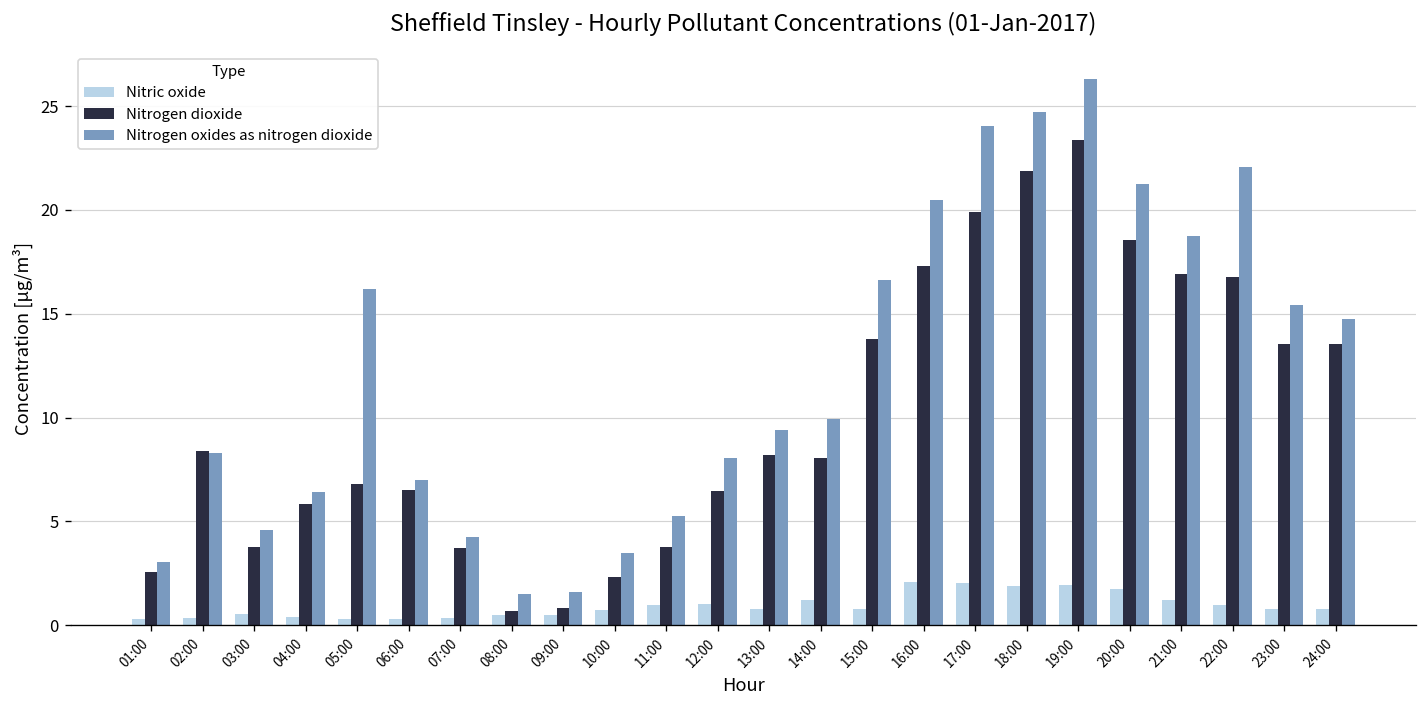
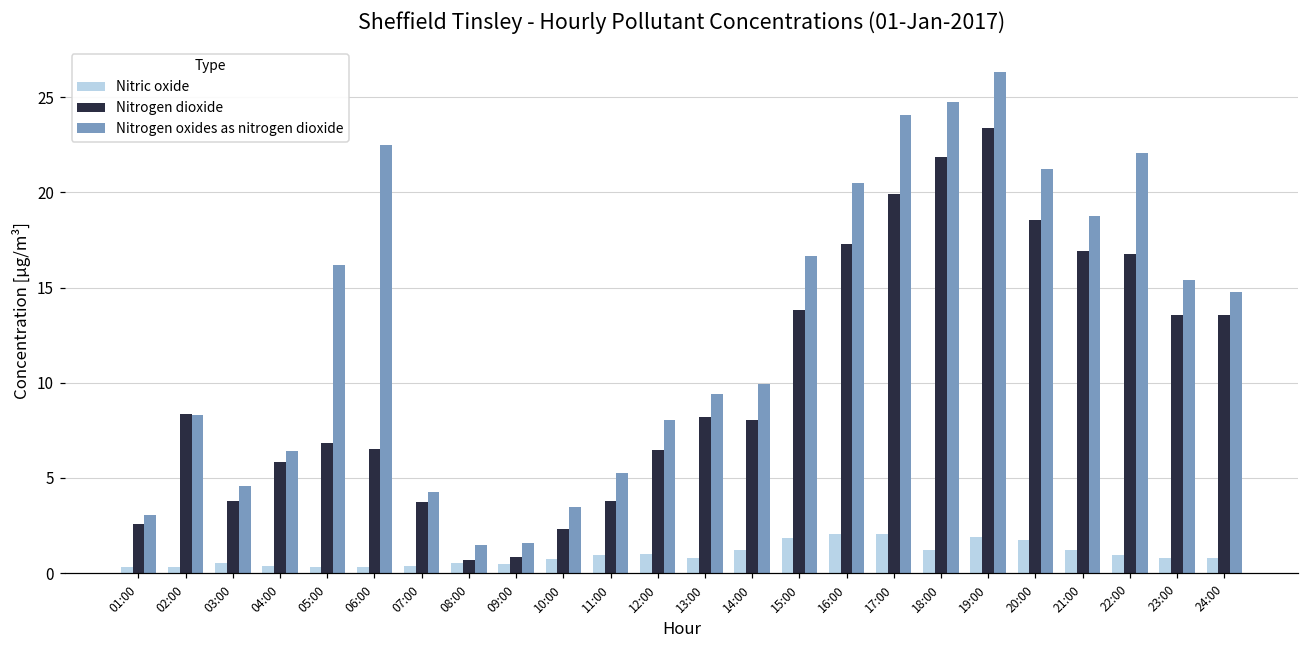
Nitrogen oxides as nitrogen dioxide, 06:00: 7.0 -> 22.5
Nitric oxide, 15:00: 0.8 -> 1.9
Nitric oxide, 18:00: 1.9 -> 1.2
